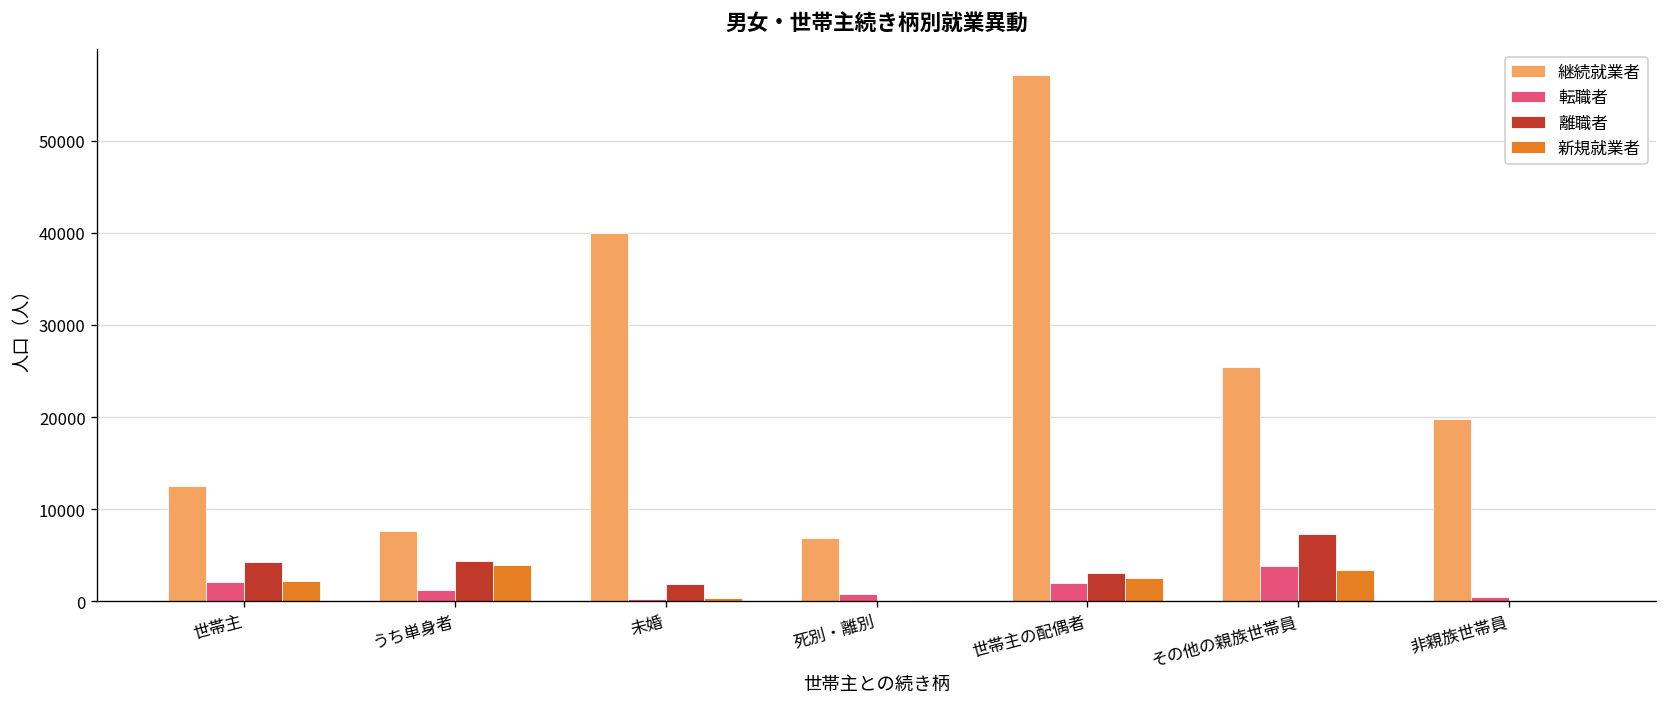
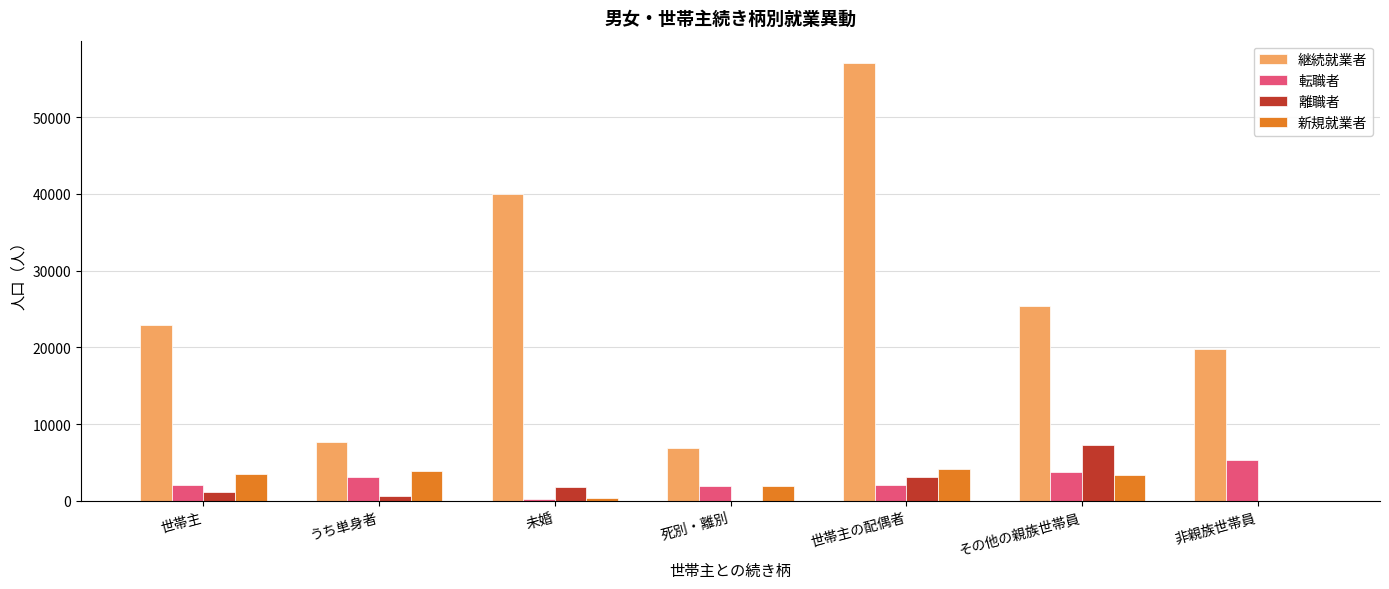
継続就業者, 世帯主: 13000 -> 23000
離職者, 世帯主: 4000 -> 1000
新規就業者, 世帯主: 2000 -> 4000
転職者, うち単身者: 1000 -> 3000
離職者, うち単身者: 4000 -> 1000
転職者, 死別・離別: 1000 -> 2000
新規就業者, 死別・離別: 0 -> 2000
新規就業者, 世帯主の配偶者: 3000 -> 4000
転職者, 非親族世帯員: 1000 -> 5000
